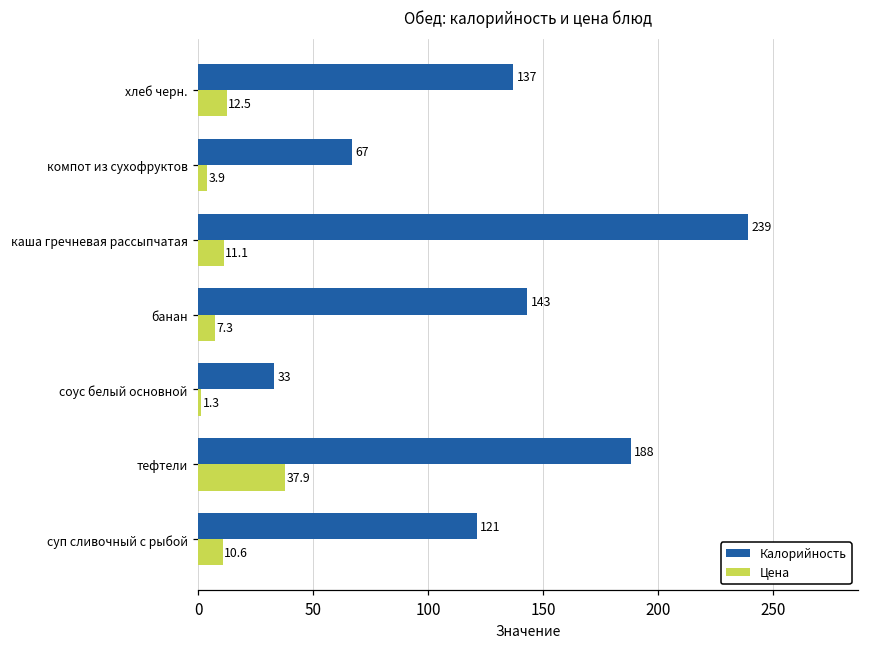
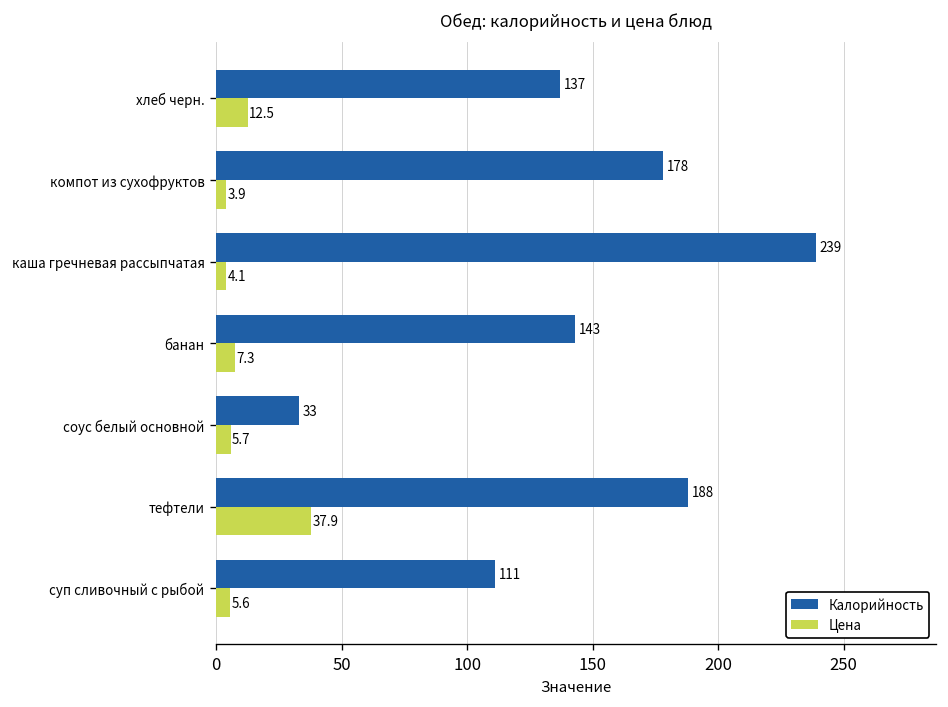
Калорийность, компот из сухофруктов: 67 -> 178
Цена, каша гречневая рассыпчатая: 11.1 -> 4.1
Цена, соус белый основной: 1.3 -> 5.7
Калорийность, суп сливочный с рыбой: 121 -> 111
Цена, суп сливочный с рыбой: 10.6 -> 5.6
